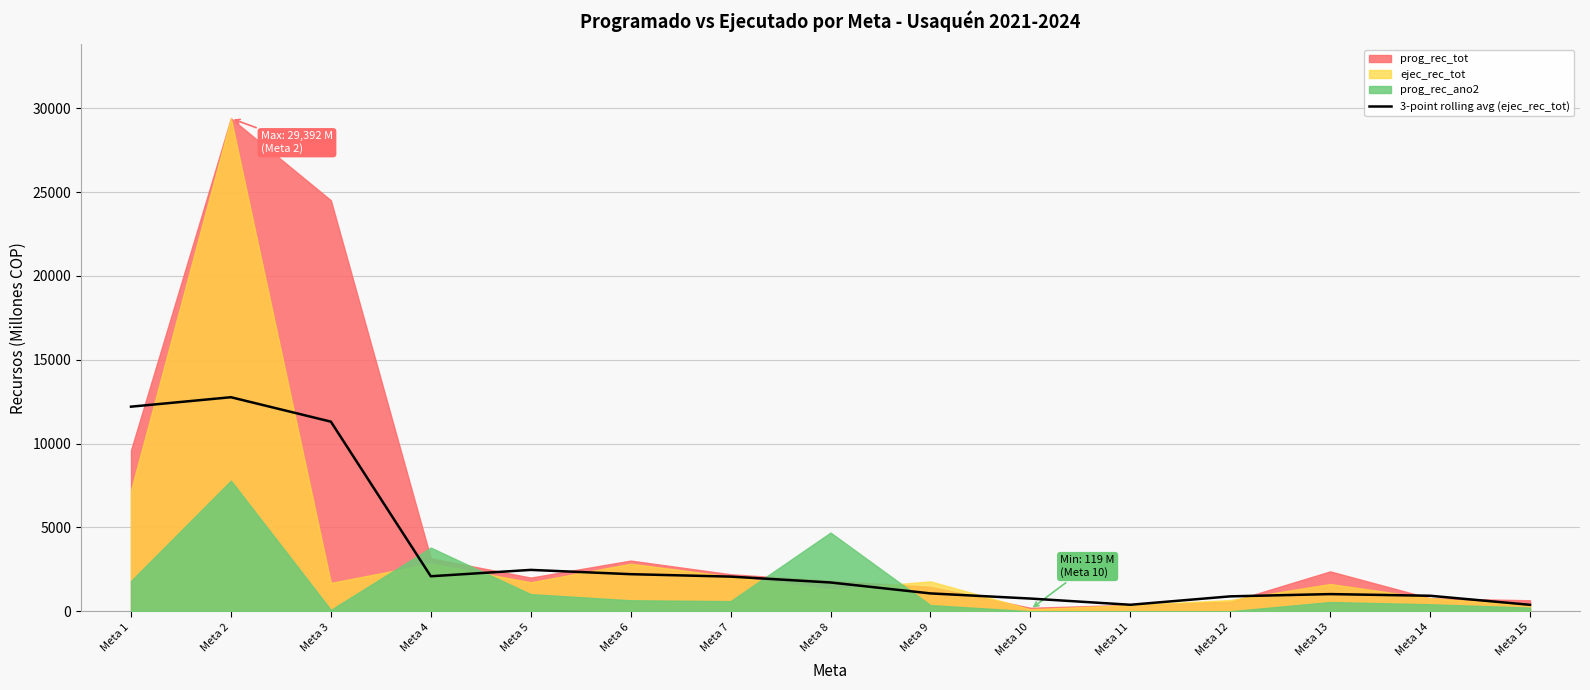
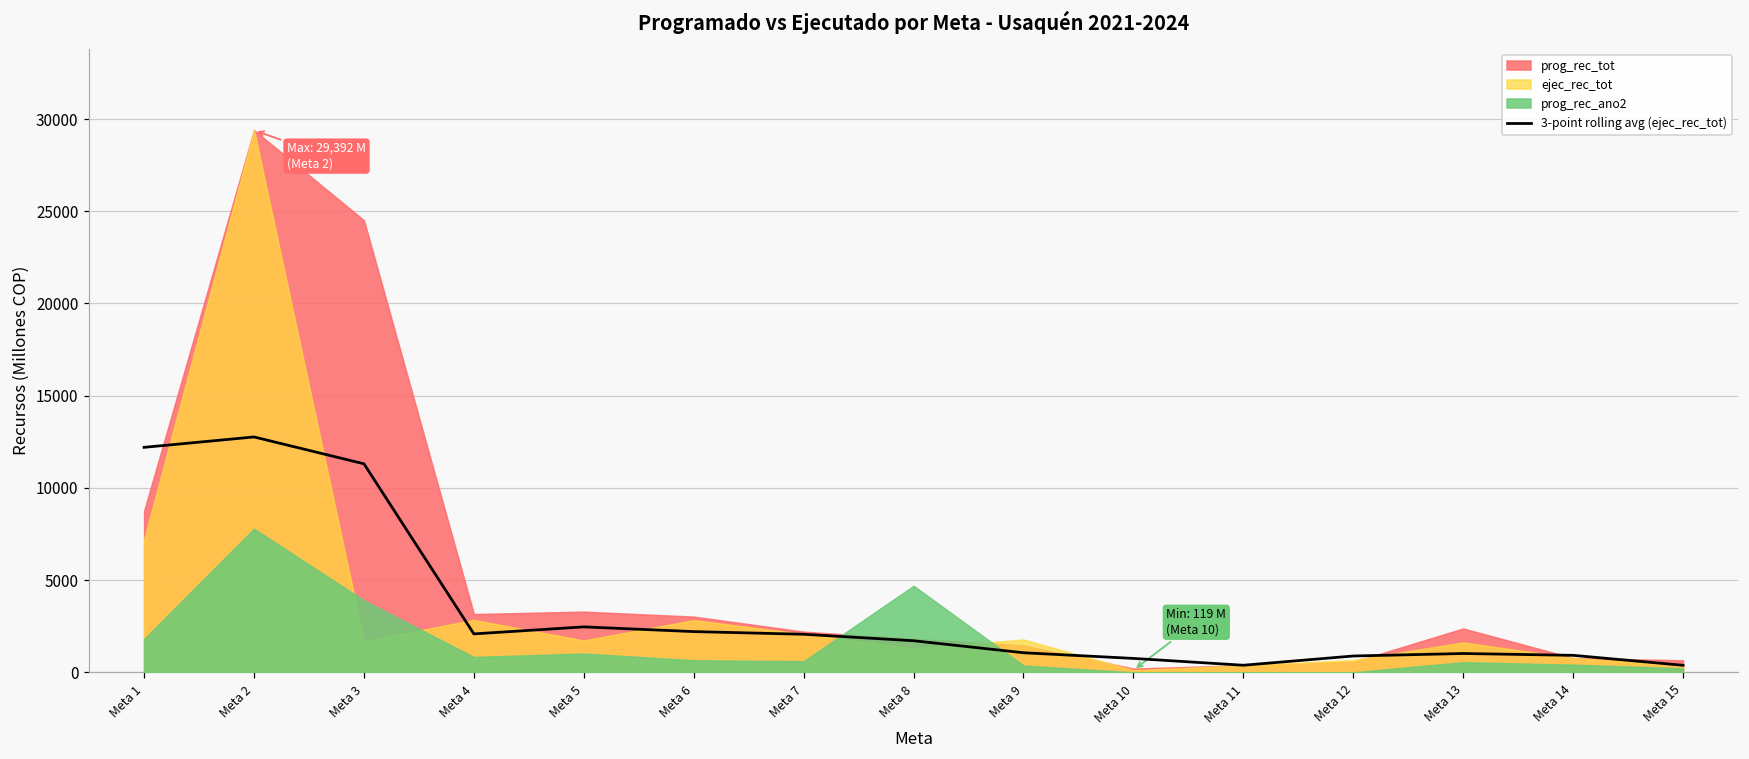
prog_rec_tot, Meta 1: 9600 -> 8700
prog_rec_ano2, Meta 3: 100 -> 3900
prog_rec_ano2, Meta 4: 3800 -> 800
prog_rec_tot, Meta 5: 2000 -> 3300
